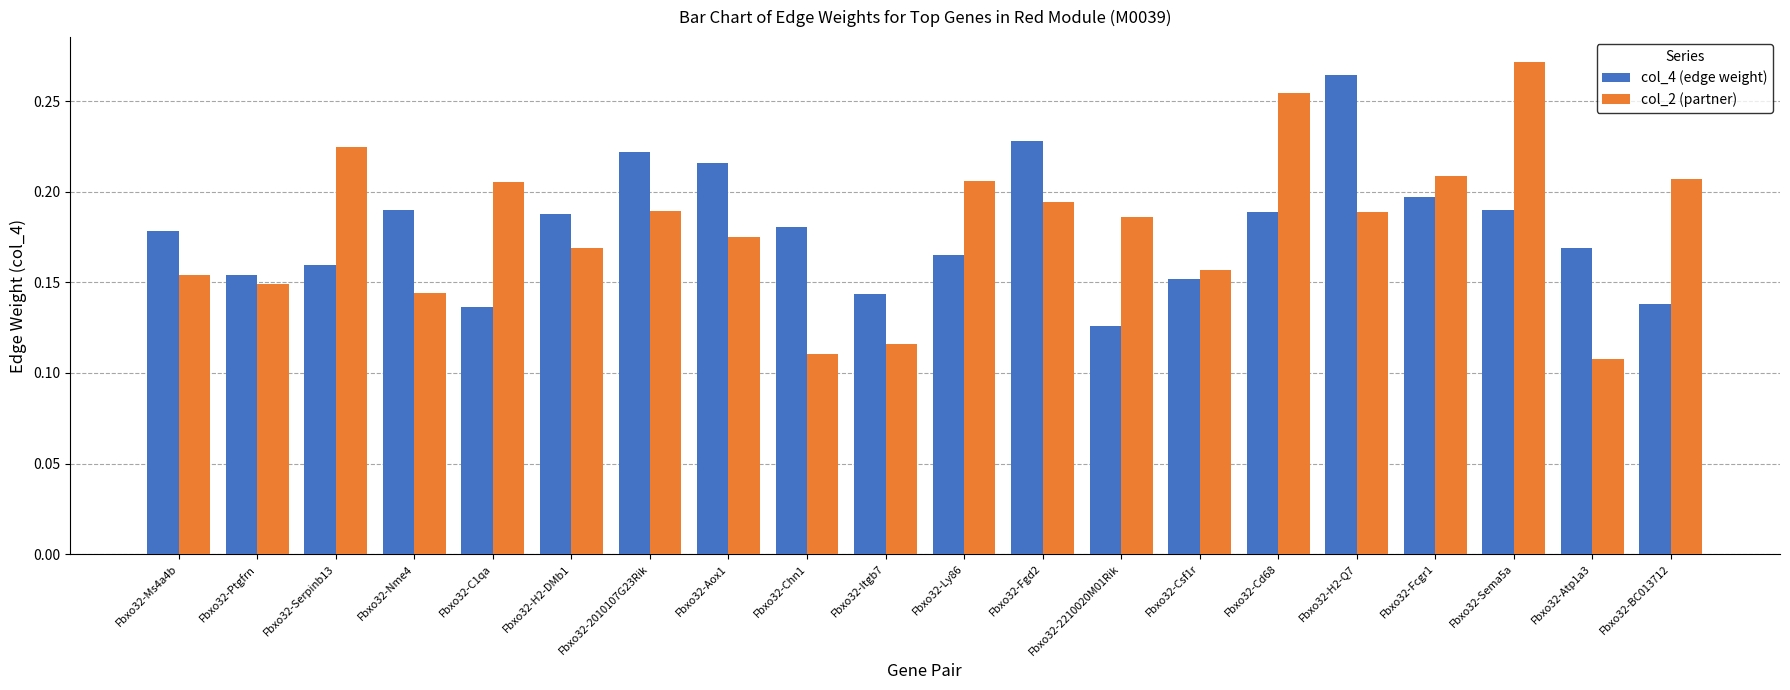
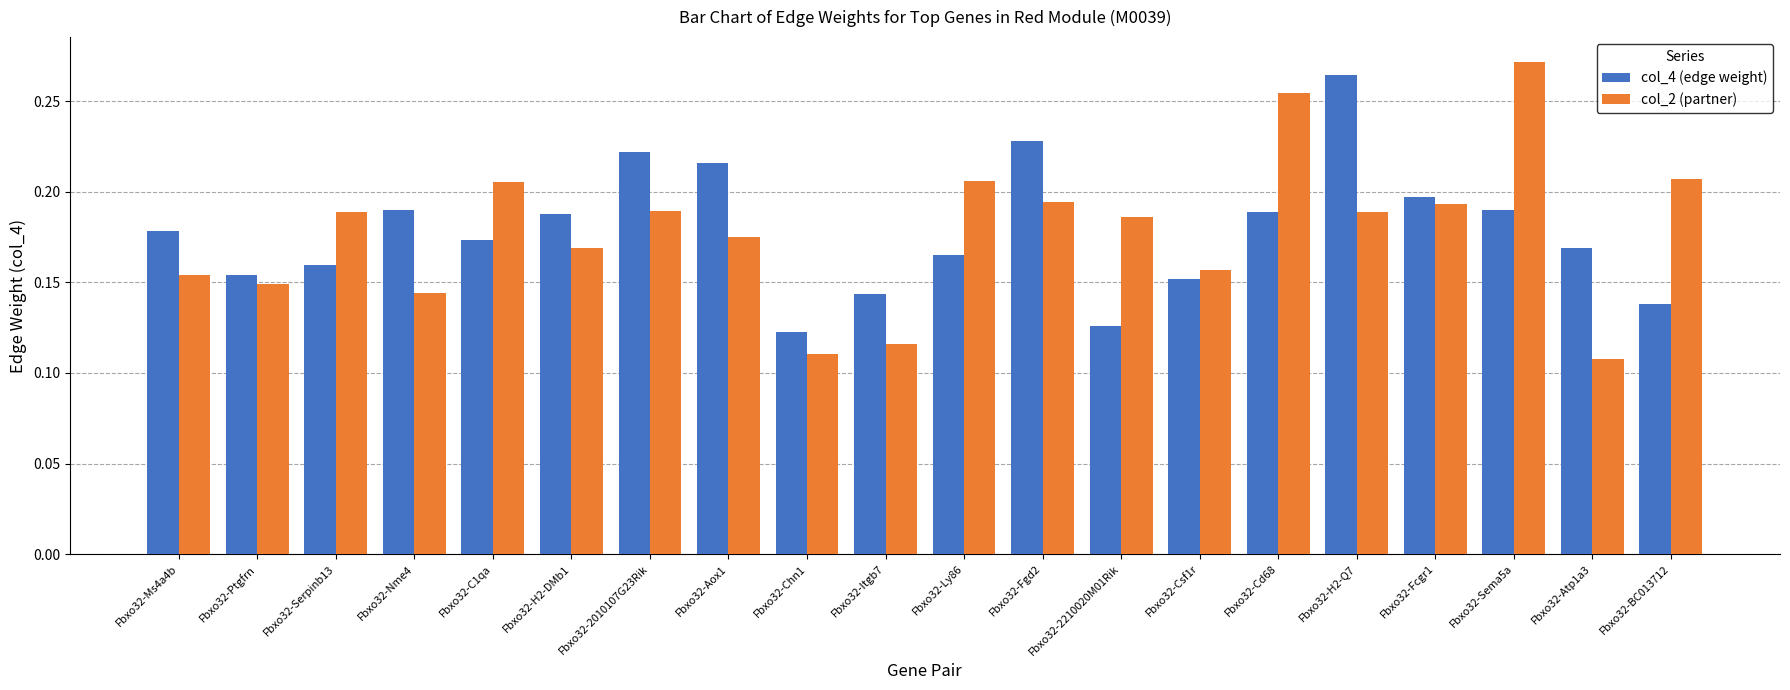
col_2 (partner), Fbxo32-Serpinb13: 0.225 -> 0.189
col_4 (edge weight), Fbxo32-C1qa: 0.136 -> 0.173
col_4 (edge weight), Fbxo32-Chn1: 0.181 -> 0.123
col_2 (partner), Fbxo32-Fcgr1: 0.209 -> 0.193
